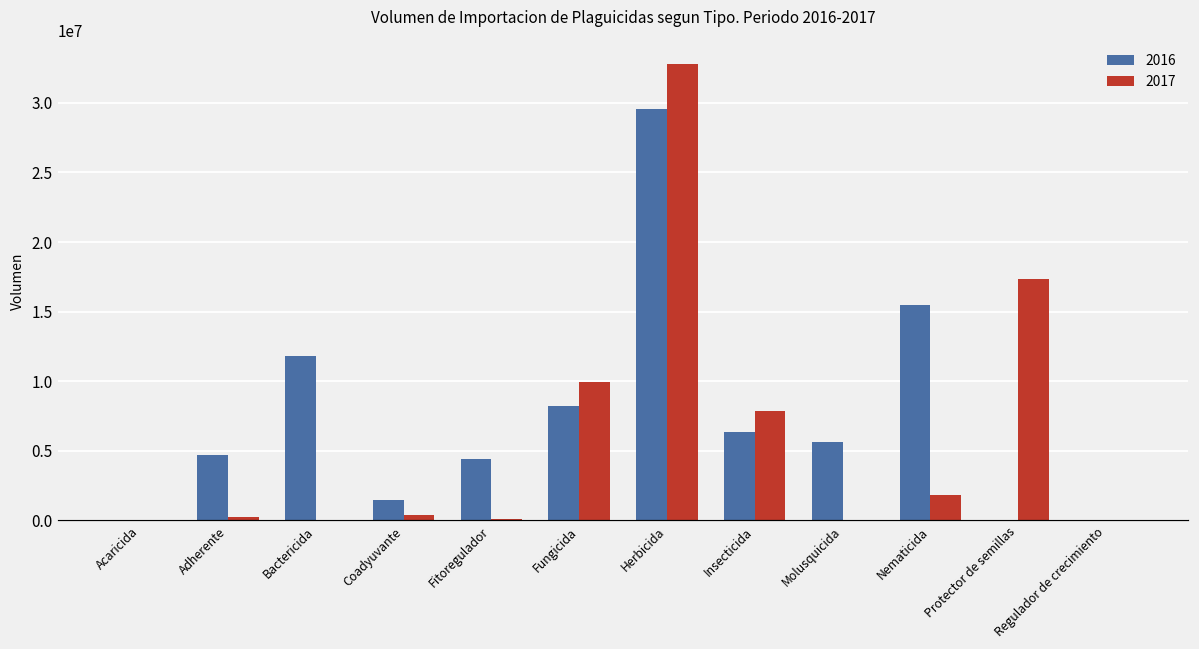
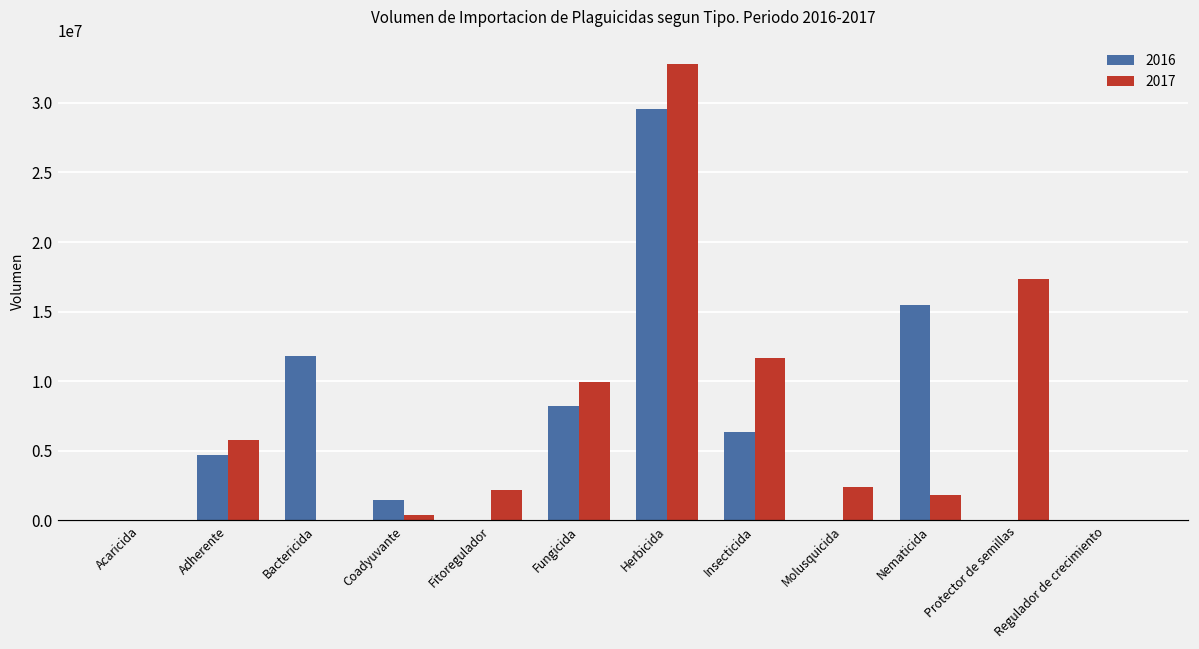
2017, Adherente: 200000 -> 5800000
2016, Fitoregulador: 4400000 -> 100000
2017, Fitoregulador: 100000 -> 2200000
2017, Insecticida: 7800000 -> 11700000
2016, Molusquicida: 5600000 -> 0
2017, Molusquicida: 0 -> 2400000
